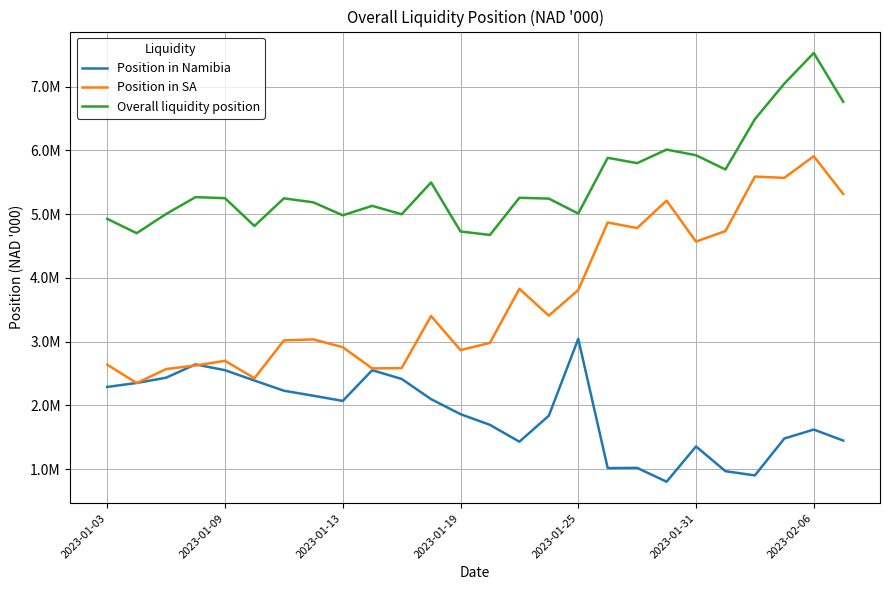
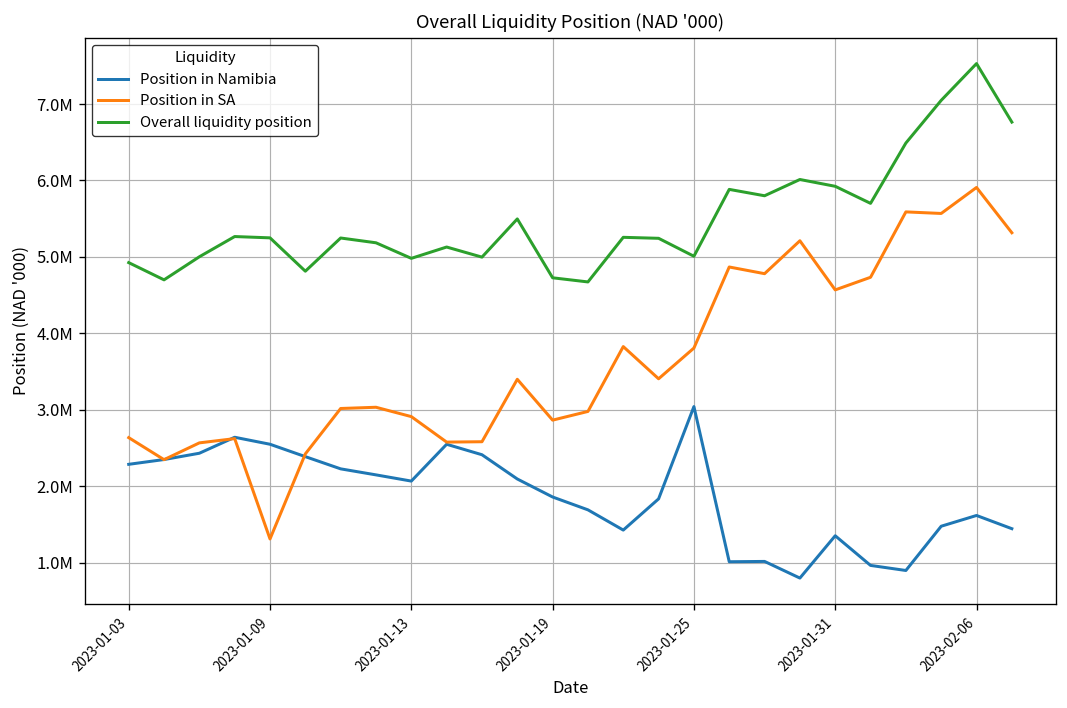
Position in SA, 2023-01-09: 2700000 -> 1300000
